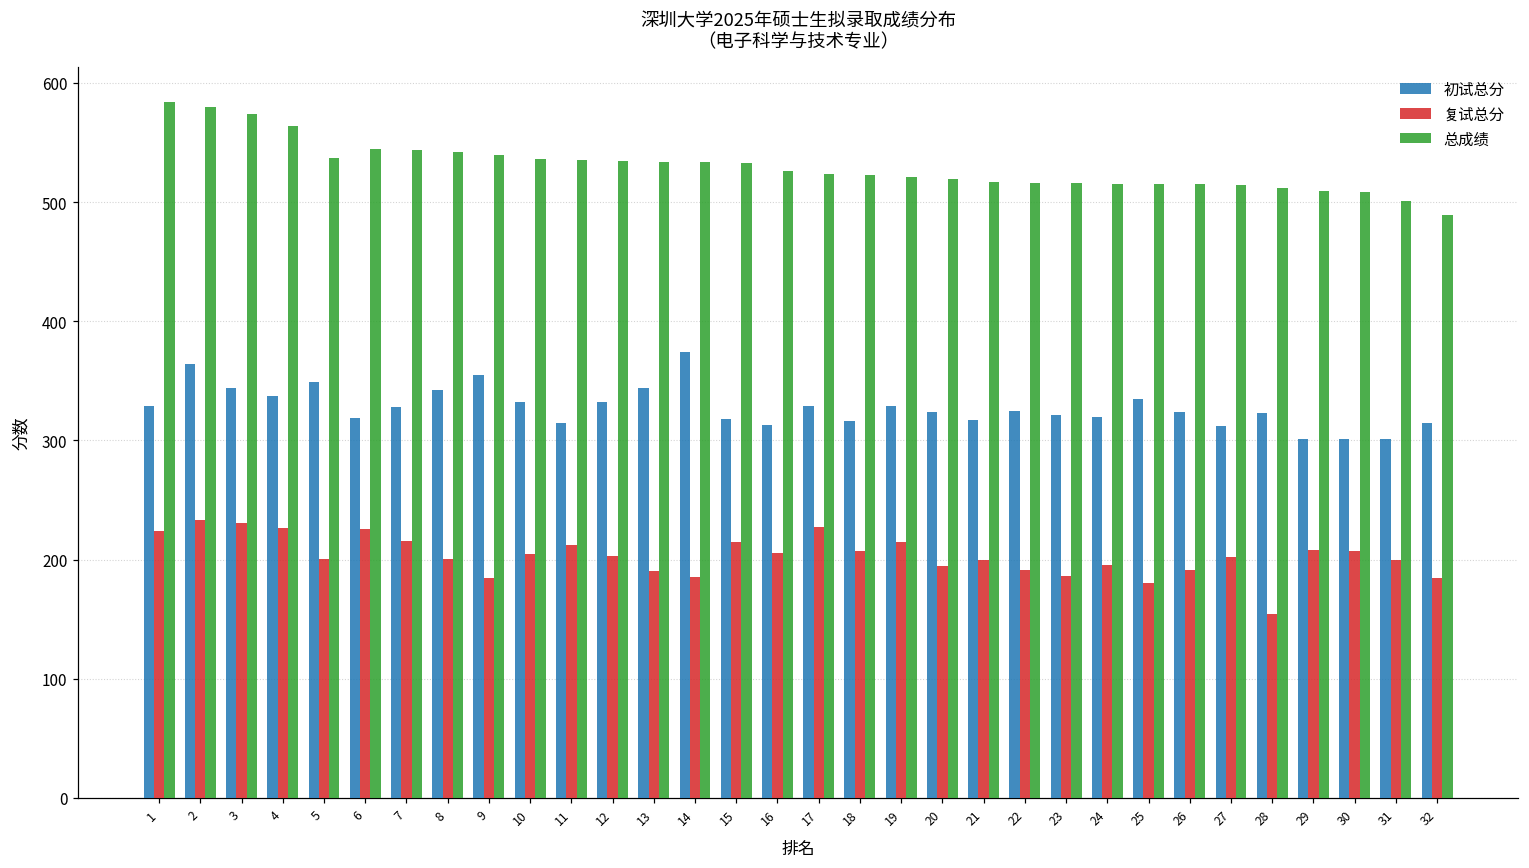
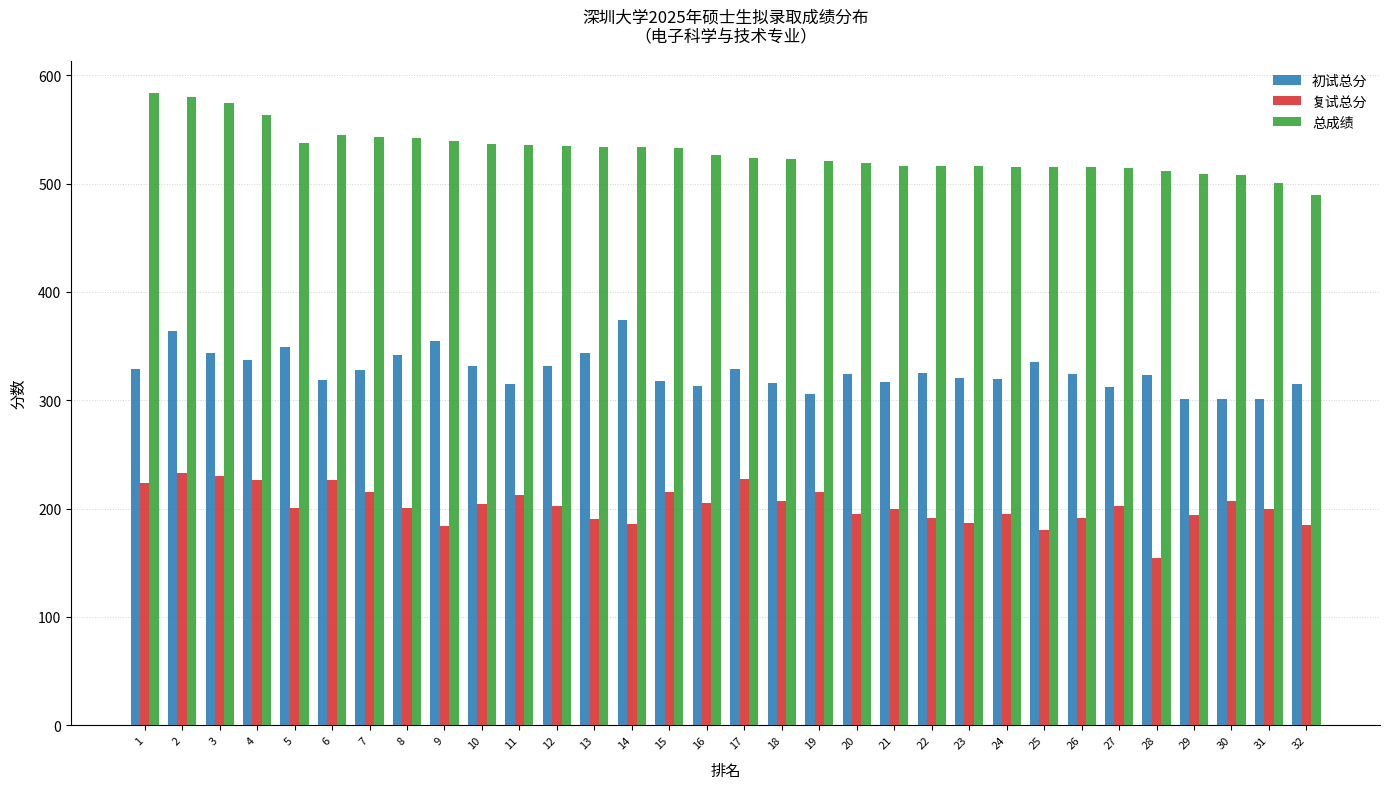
初试总分, 19: 329 -> 306
复试总分, 29: 208 -> 194
